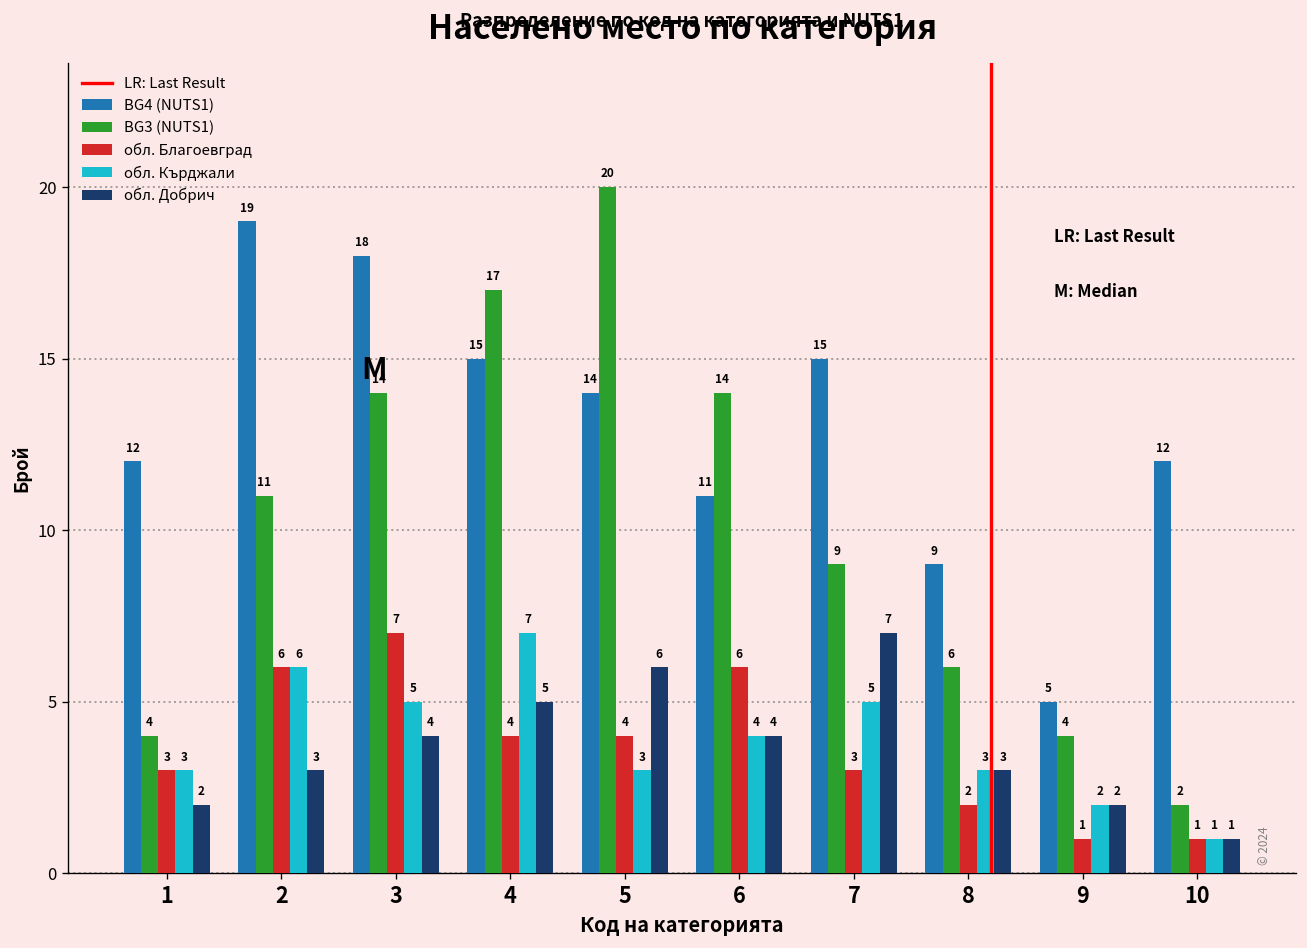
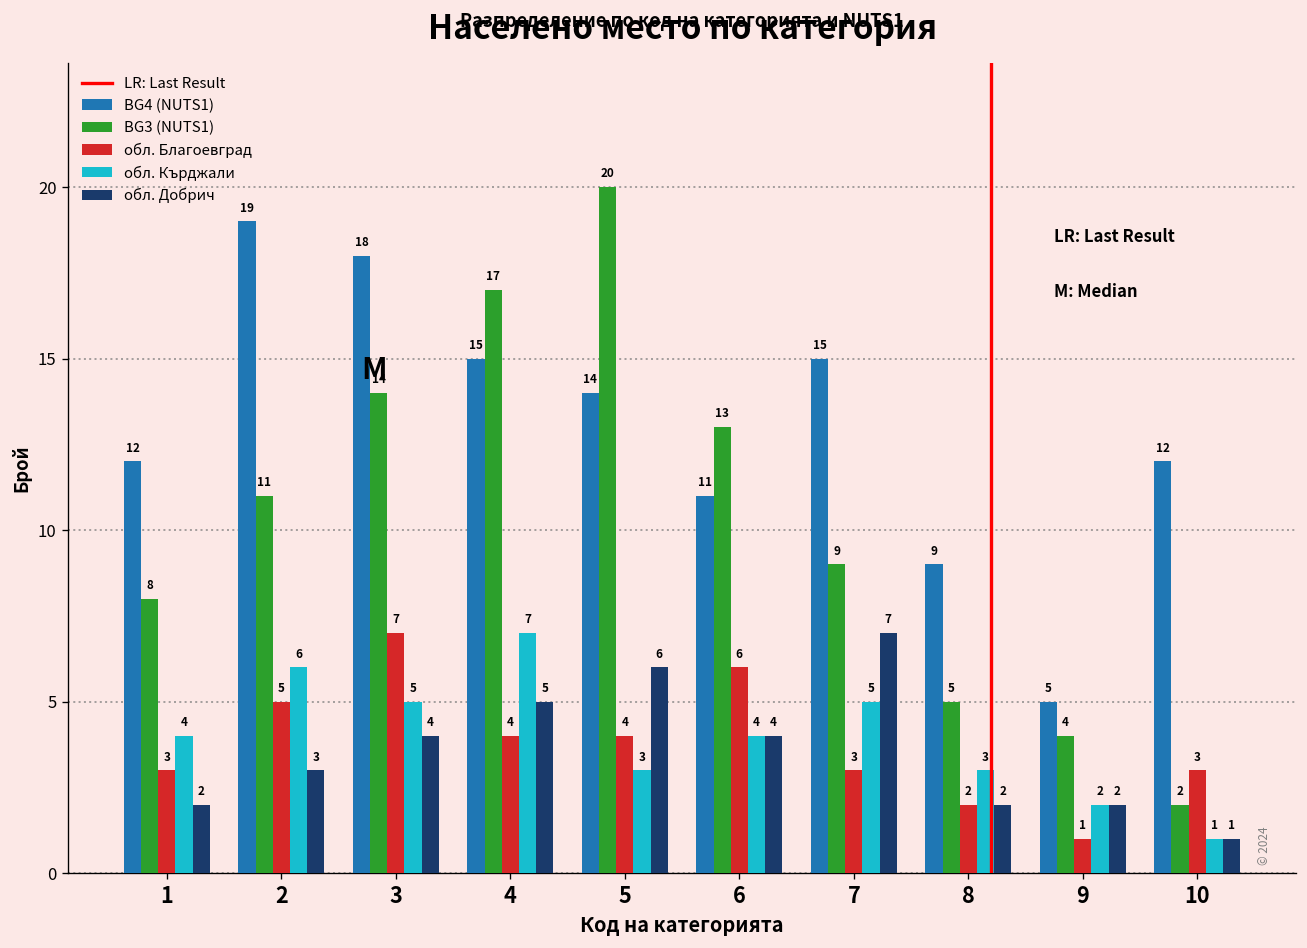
BG3 (NUTS1), 1: 4 -> 8
обл. Кърджали, 1: 3 -> 4
обл. Благоевград, 2: 6 -> 5
BG3 (NUTS1), 6: 14 -> 13
BG3 (NUTS1), 8: 6 -> 5
обл. Добрич, 8: 3 -> 2
обл. Благоевград, 10: 1 -> 3
